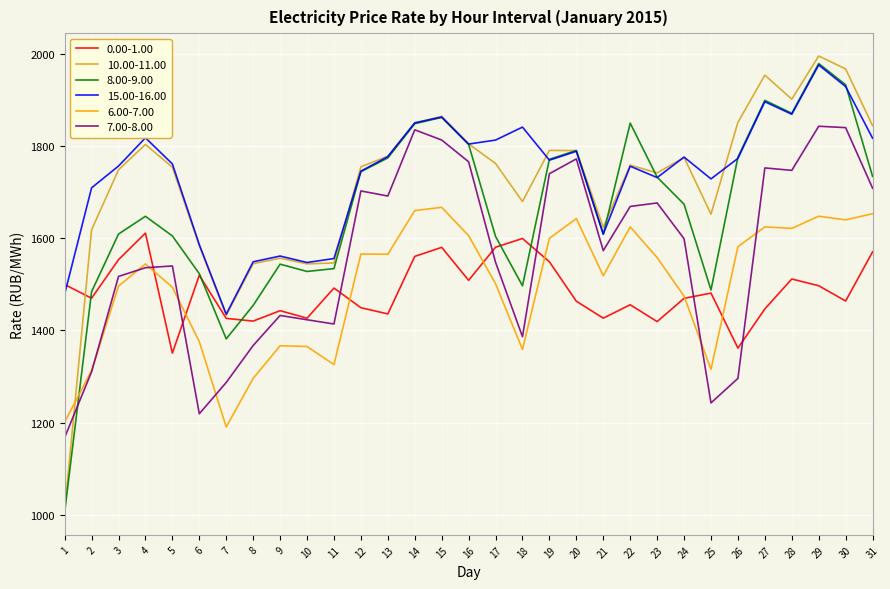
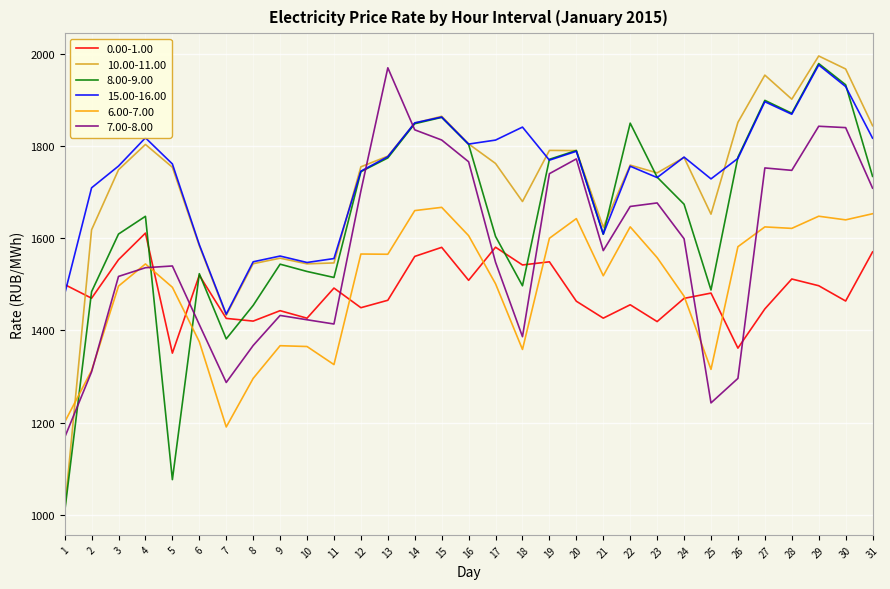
8.00-9.00, 5: 1600 -> 1080
7.00-8.00, 6: 1220 -> 1410
8.00-9.00, 11: 1530 -> 1510
0.00-1.00, 13: 1440 -> 1470
7.00-8.00, 13: 1690 -> 1970
0.00-1.00, 18: 1600 -> 1540
